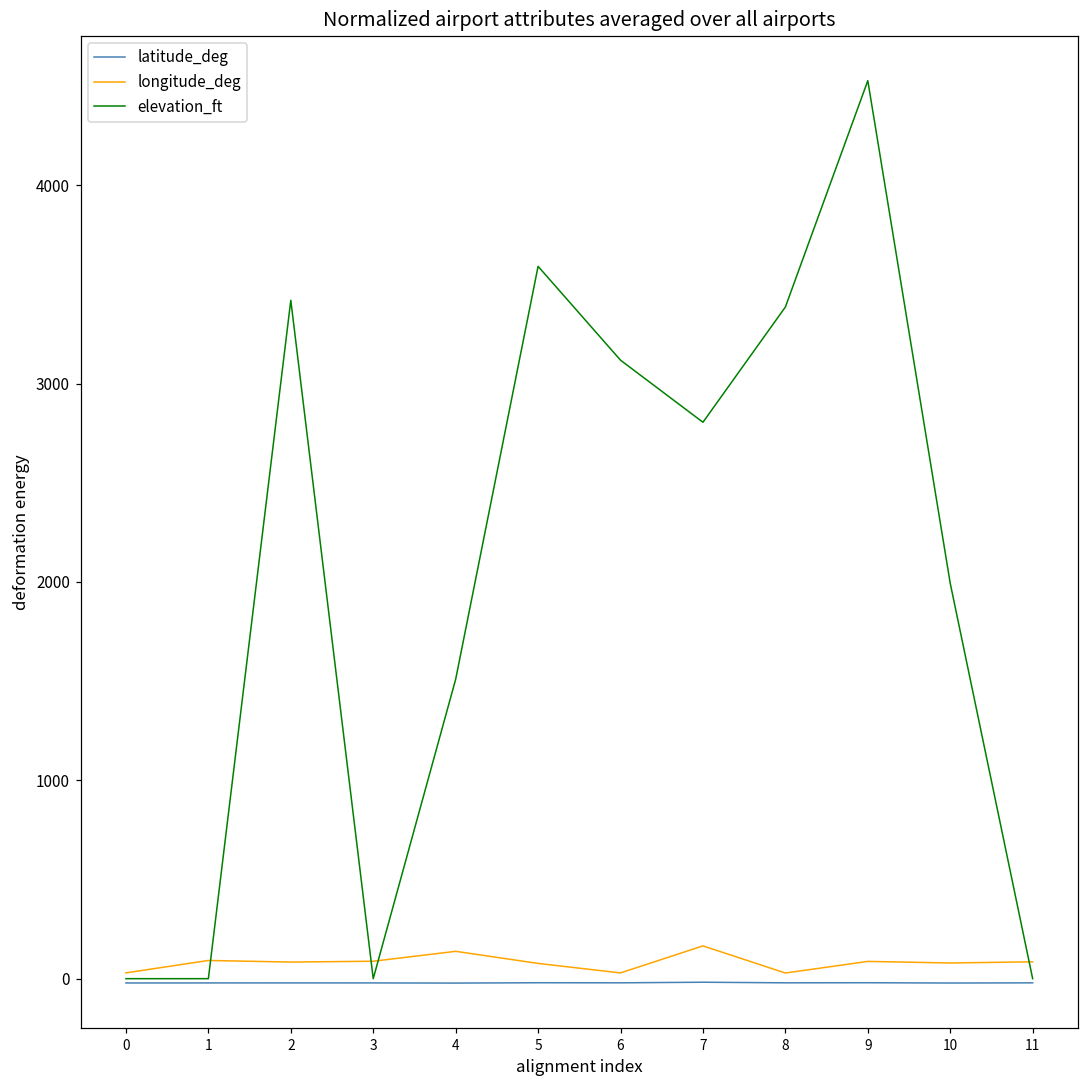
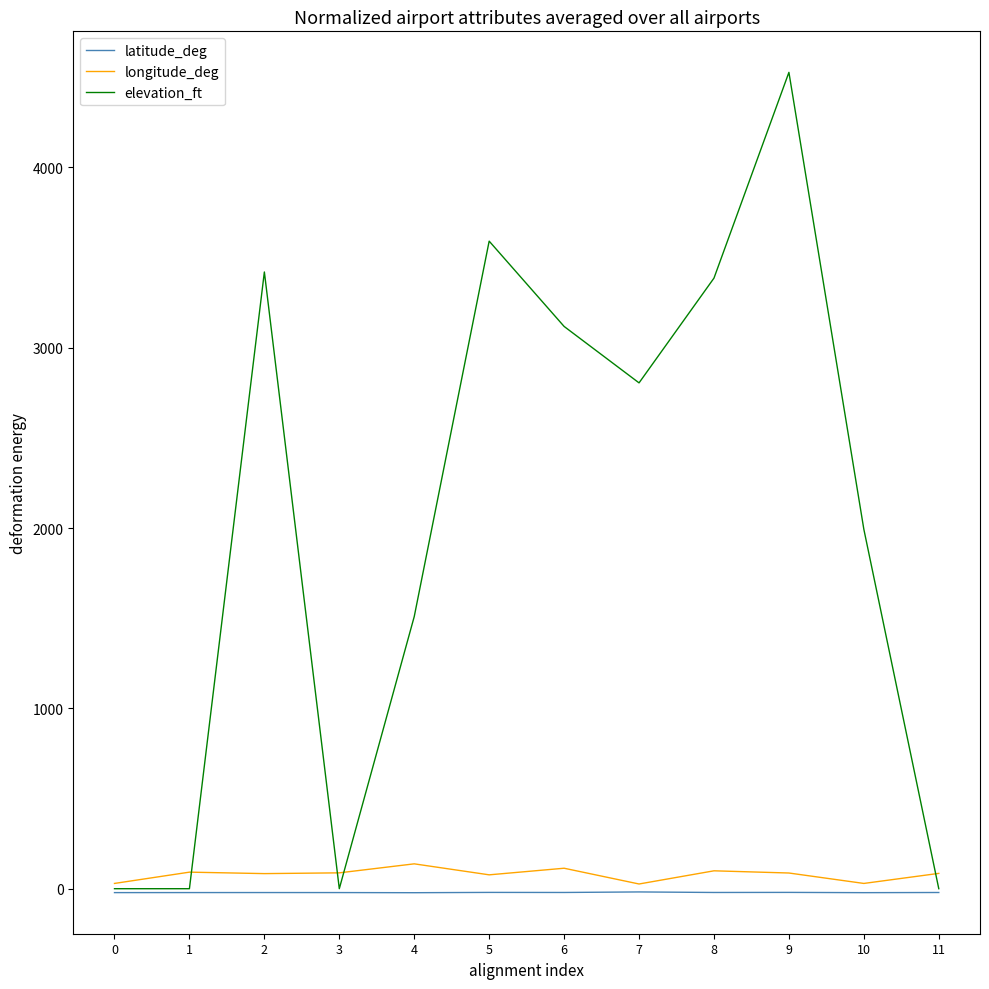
longitude_deg, 6: 30 -> 110
longitude_deg, 7: 170 -> 30
longitude_deg, 8: 30 -> 100
longitude_deg, 10: 80 -> 30
